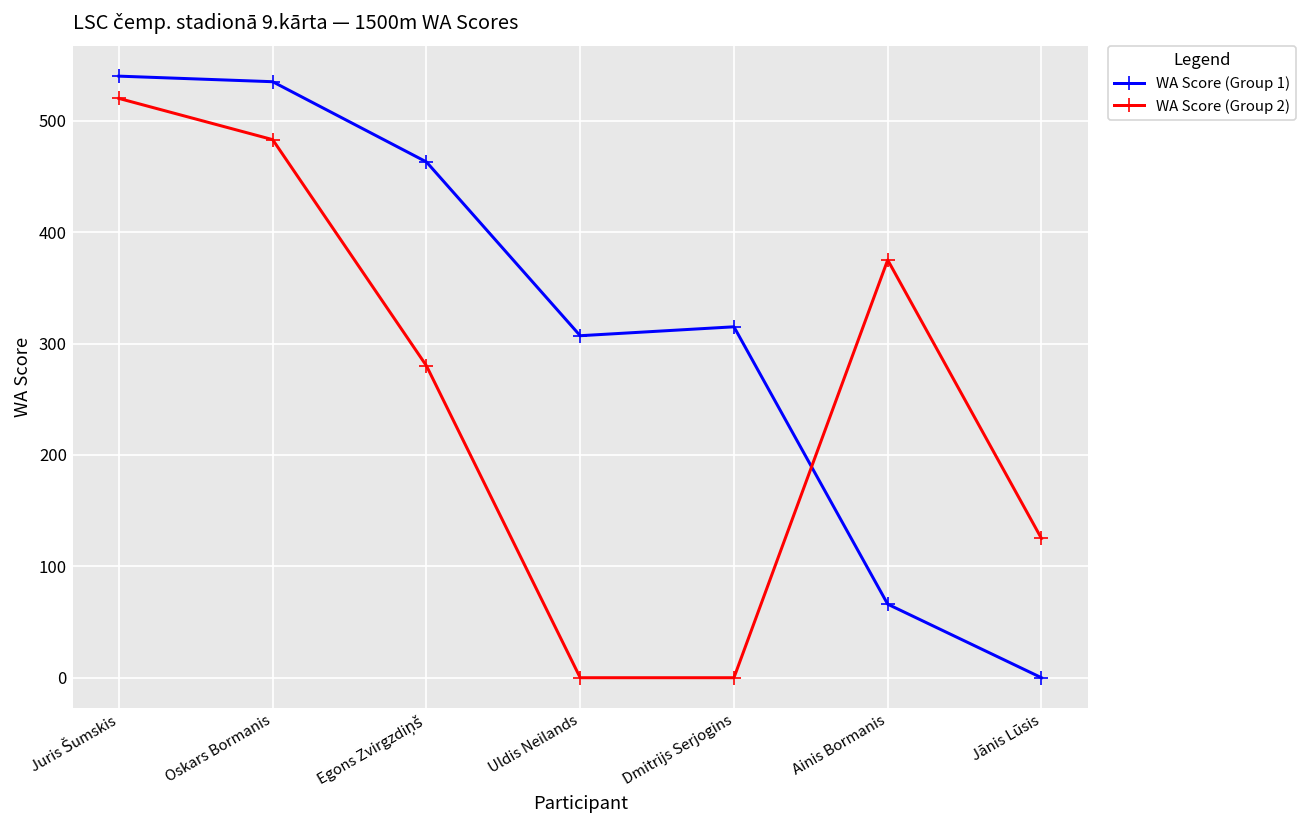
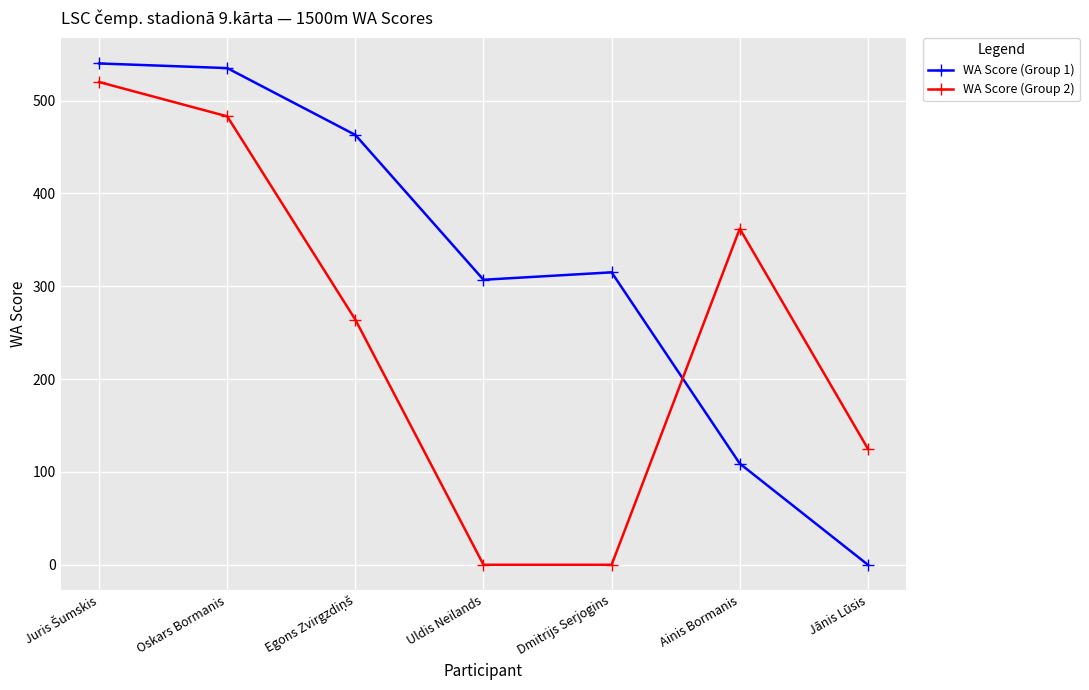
WA Score (Group 2), Egons Zvirgzdiņš: 280 -> 260
WA Score (Group 1), Ainis Bormanis: 70 -> 110
WA Score (Group 2), Ainis Bormanis: 380 -> 360
